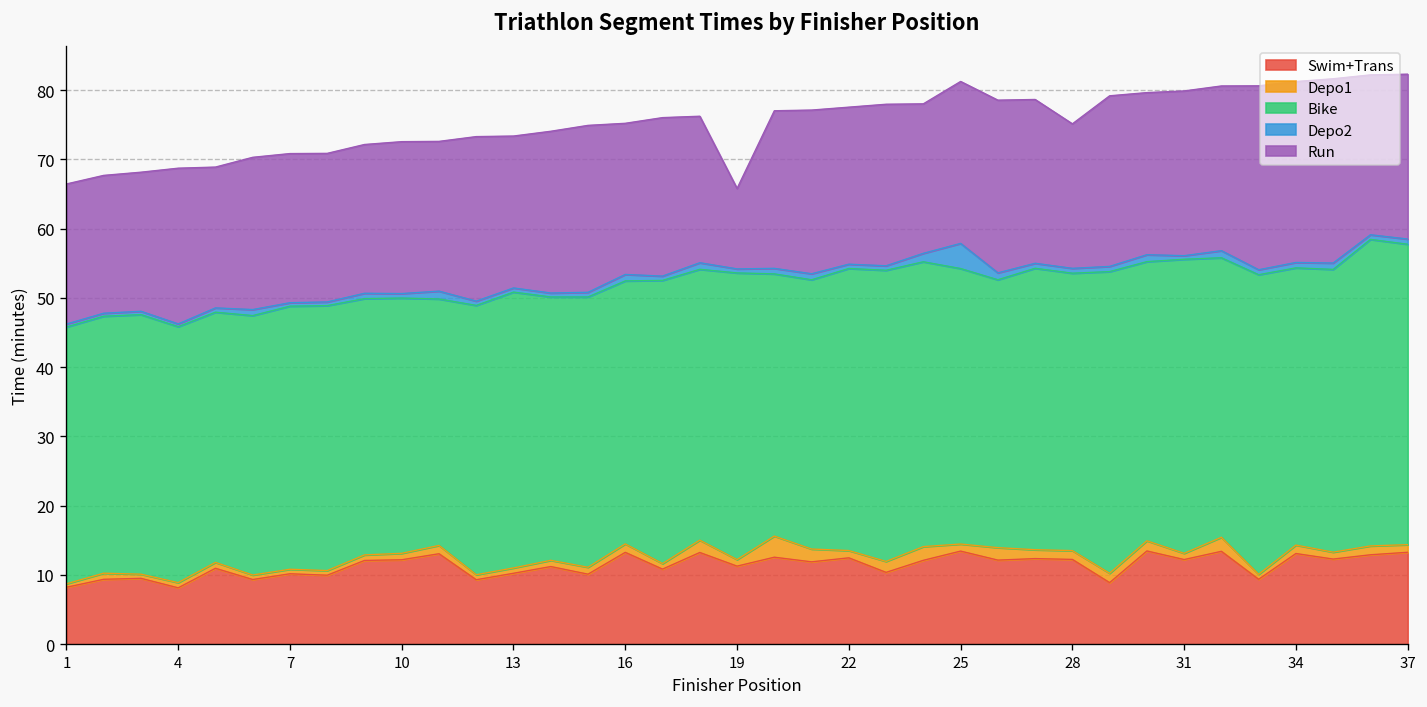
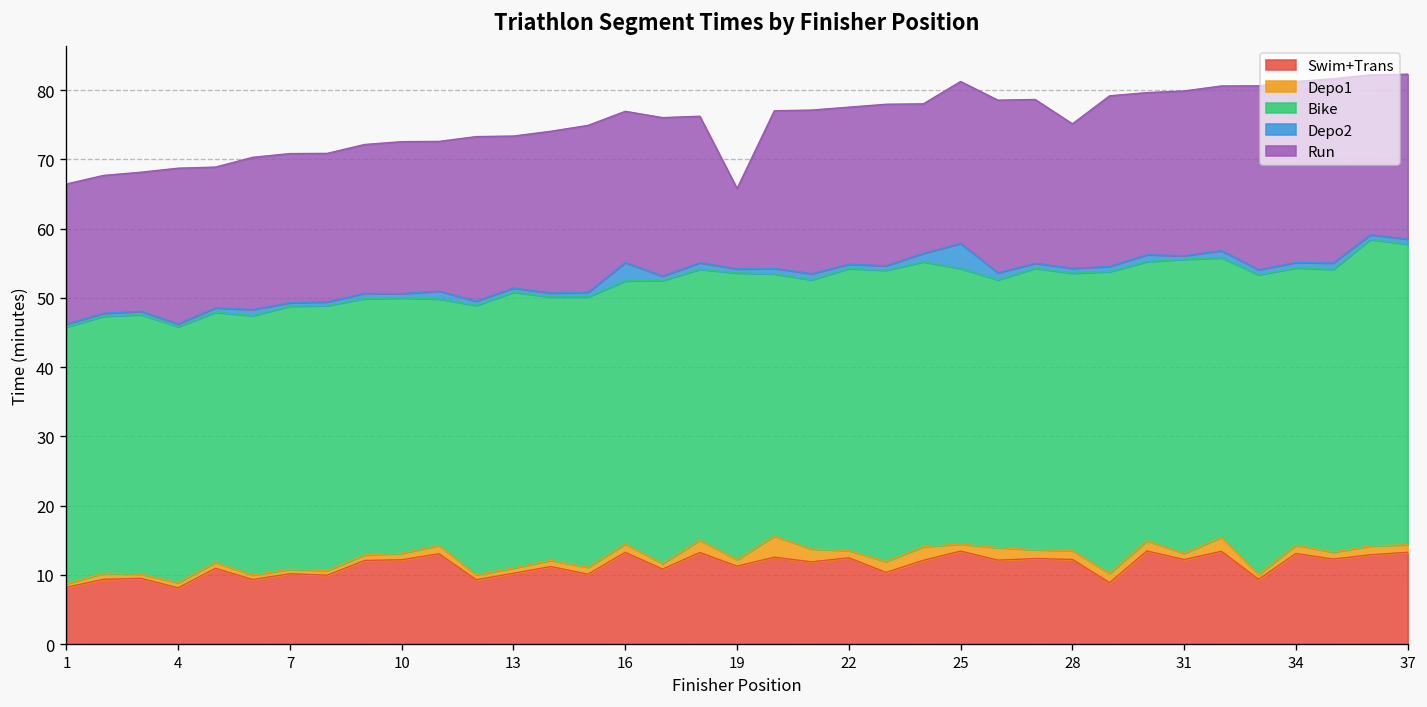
Depo2, 16: 1 -> 3
